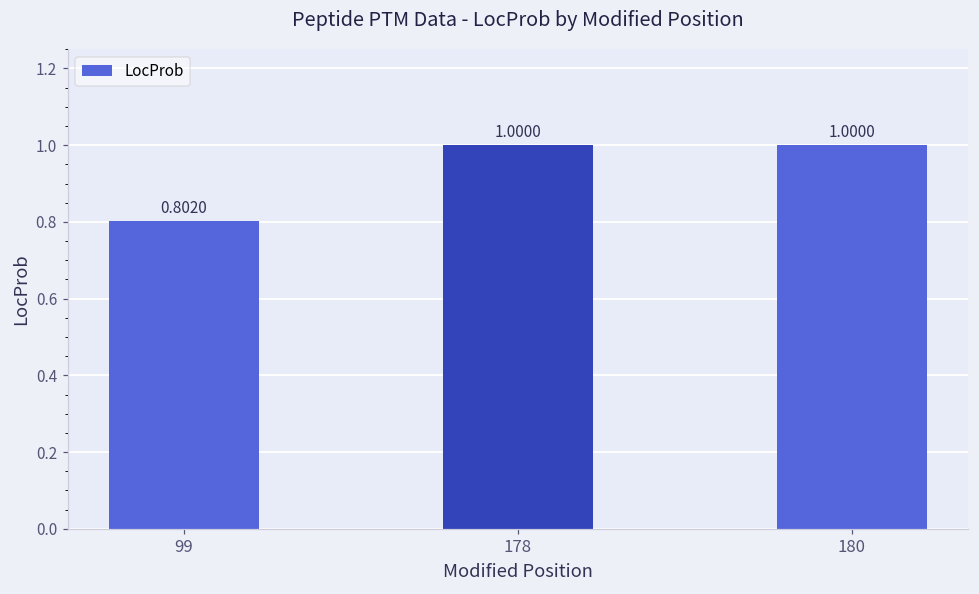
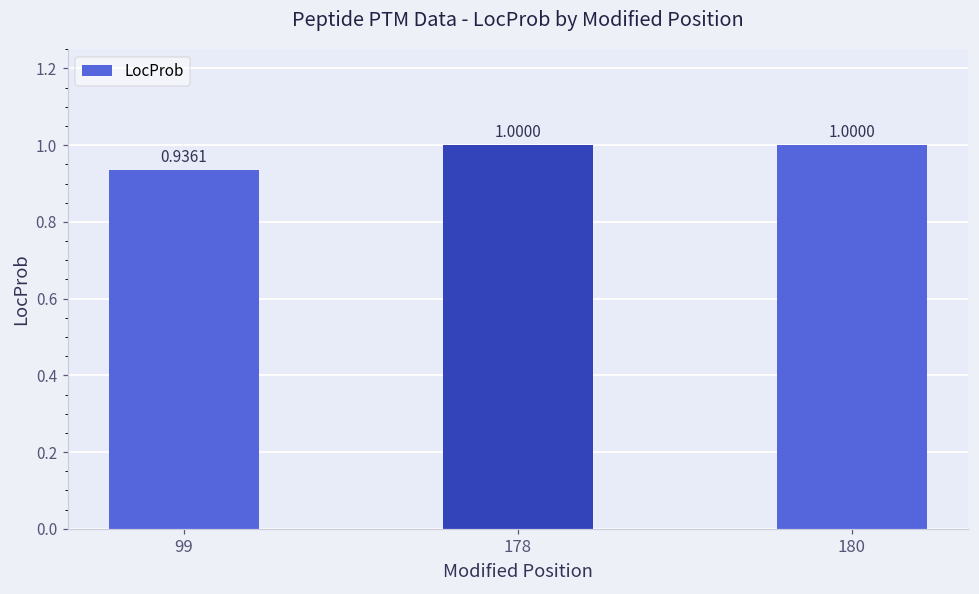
99: 0.8020 -> 0.9361
